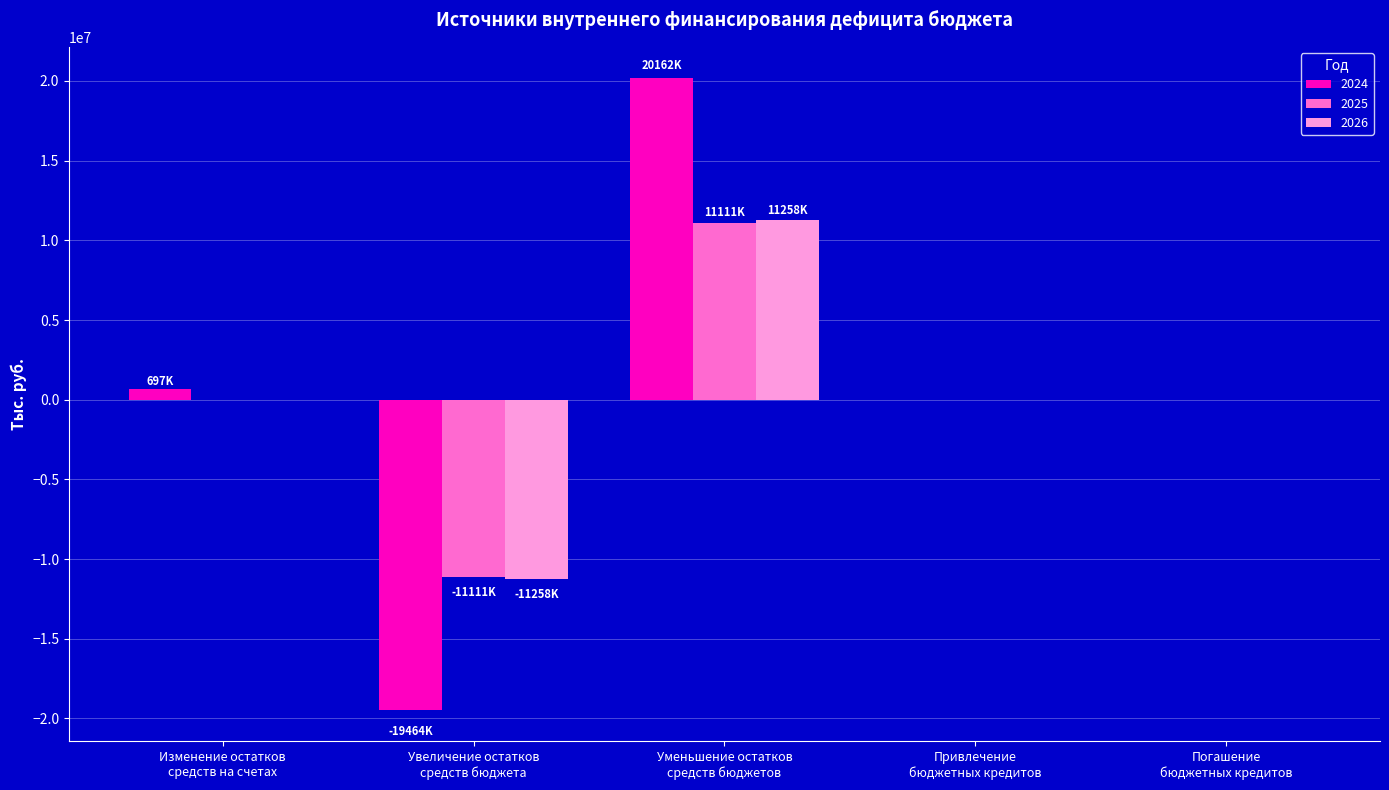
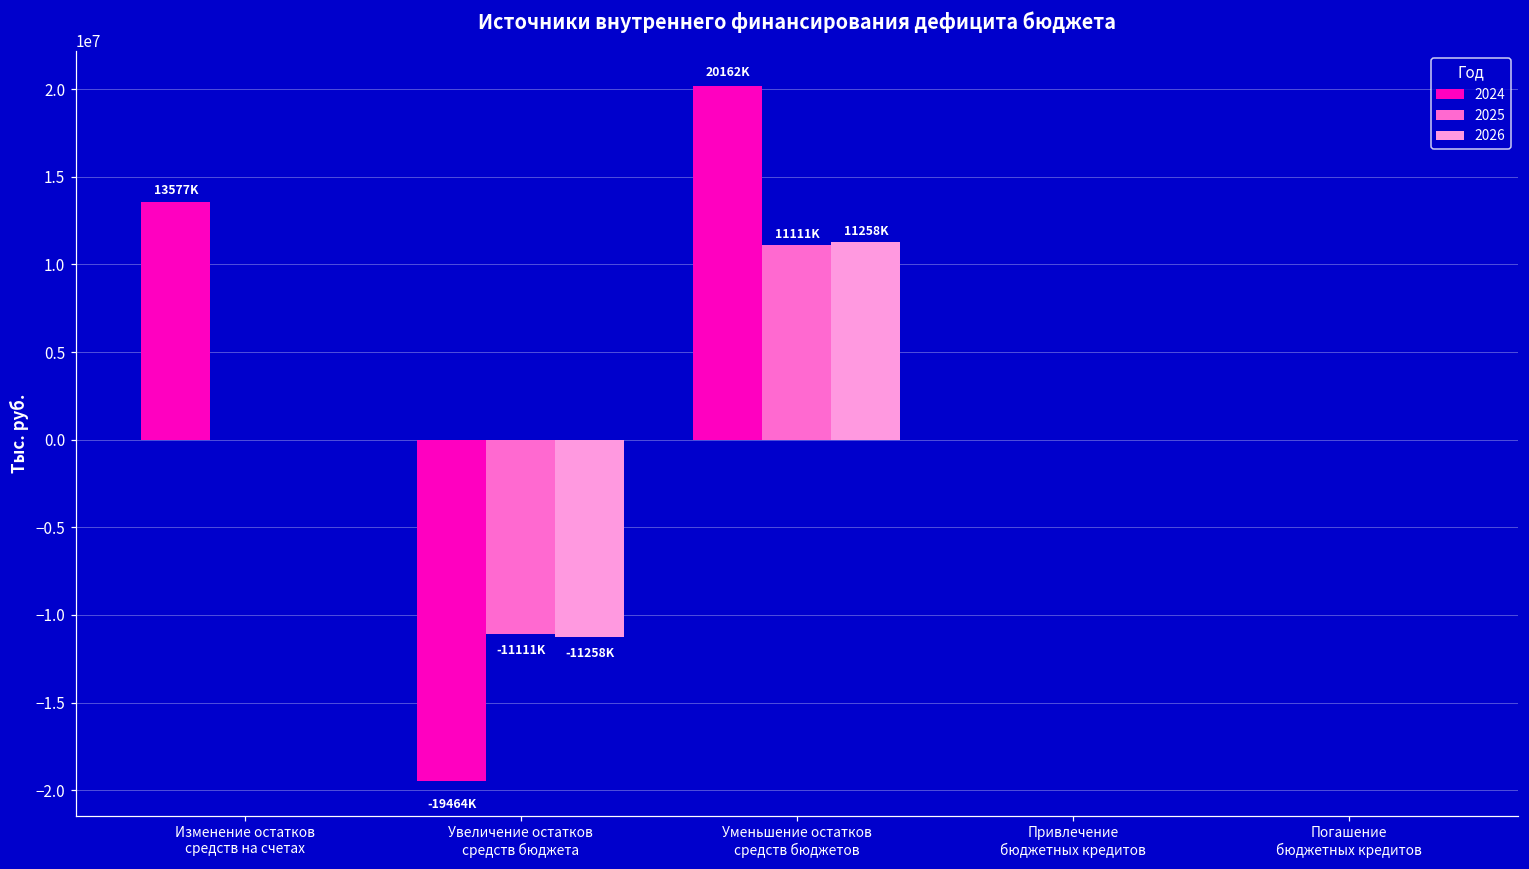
2024, Изменение остатков средств на счетах: 697K -> 13577K
